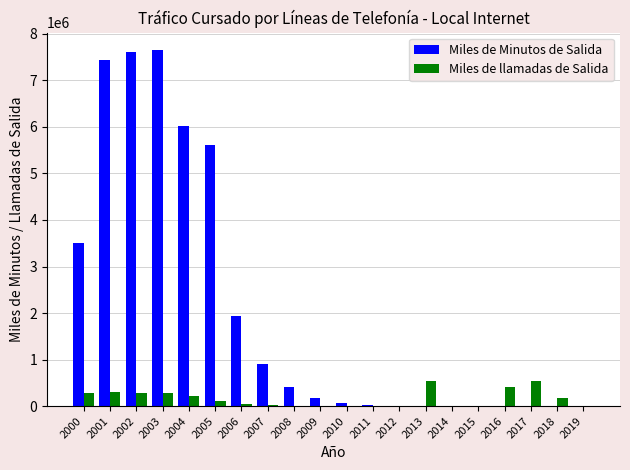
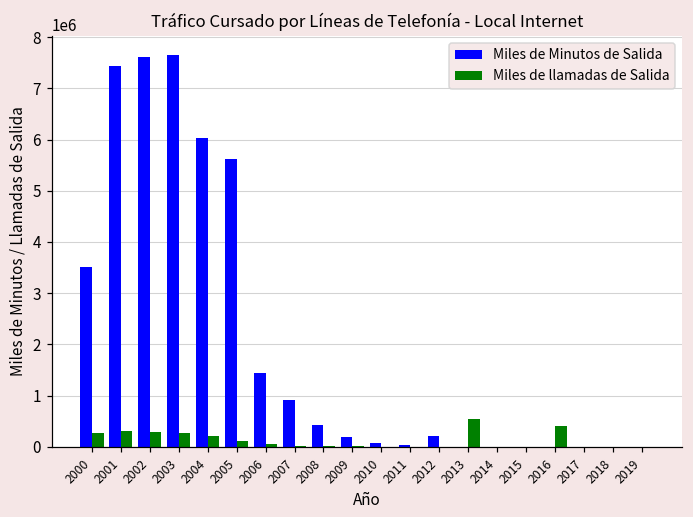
Miles de Minutos de Salida, 2006: 1900000 -> 1400000
Miles de Minutos de Salida, 2012: 0 -> 200000
Miles de llamadas de Salida, 2017: 500000 -> 0
Miles de llamadas de Salida, 2018: 200000 -> 0
